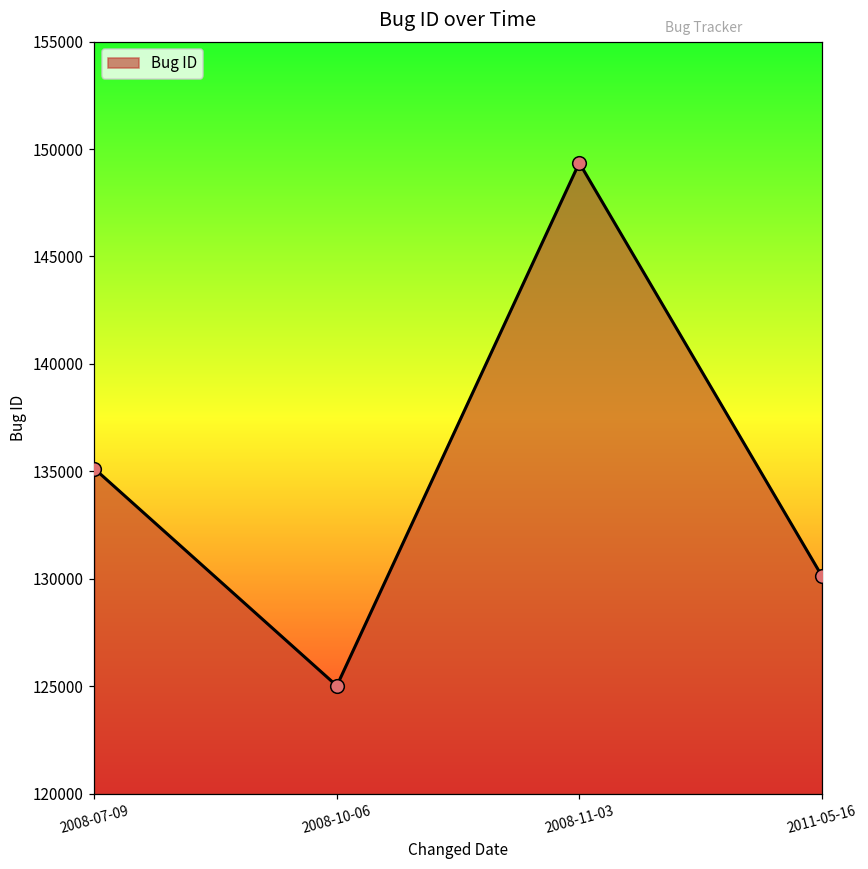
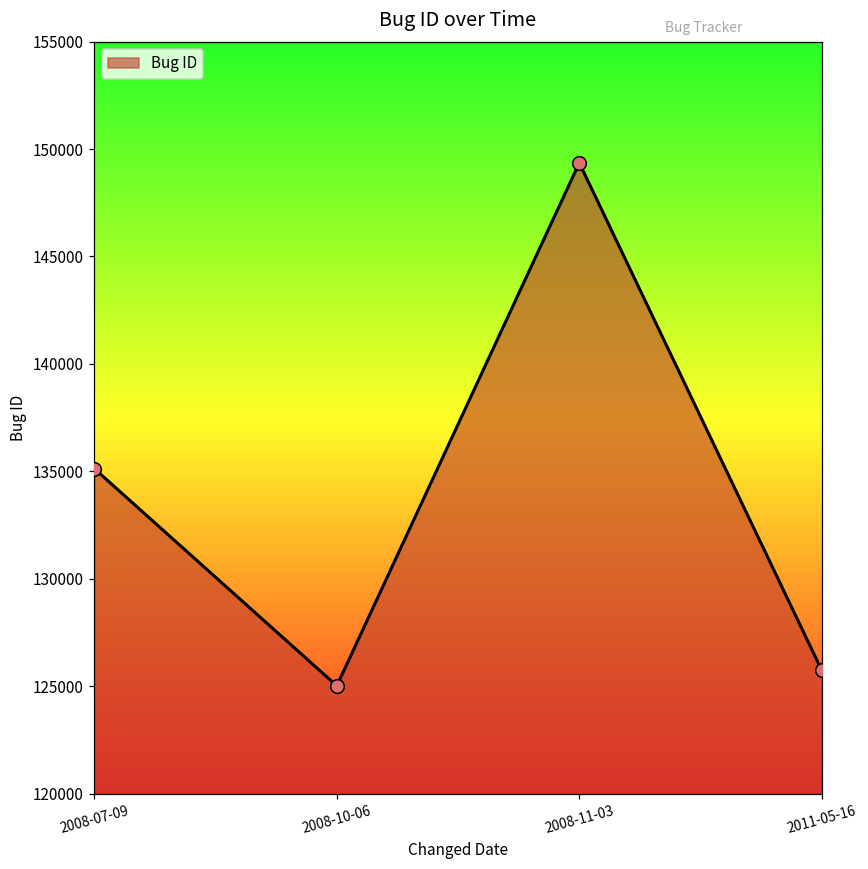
2011-05-16: 130100 -> 125700
